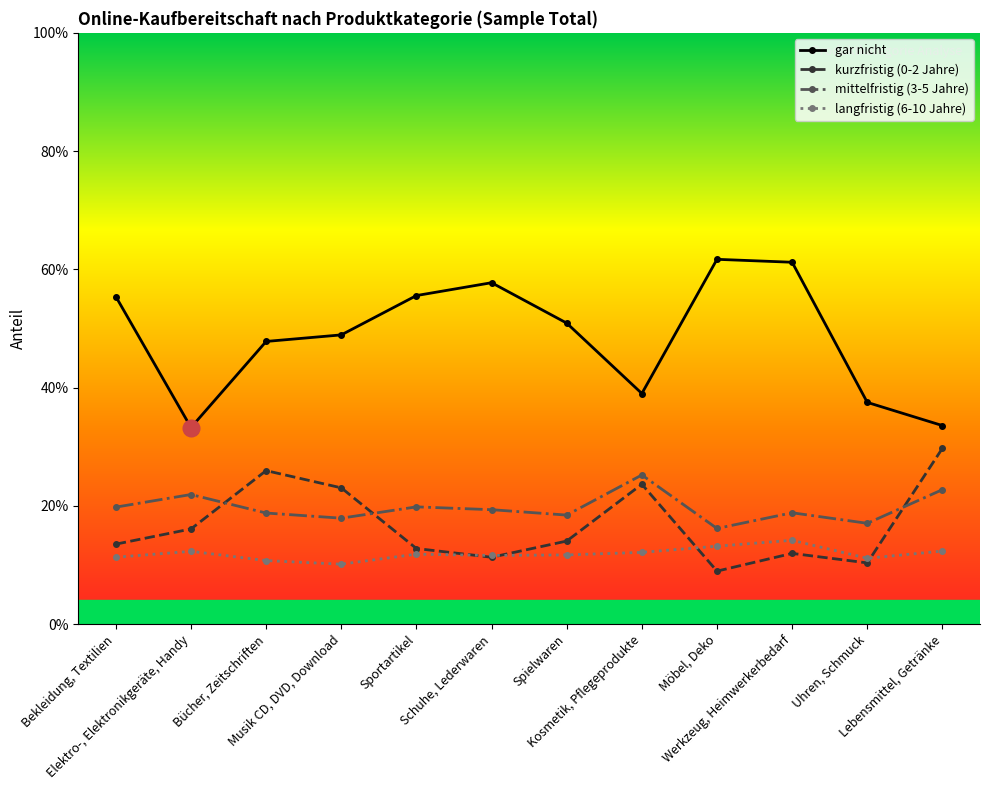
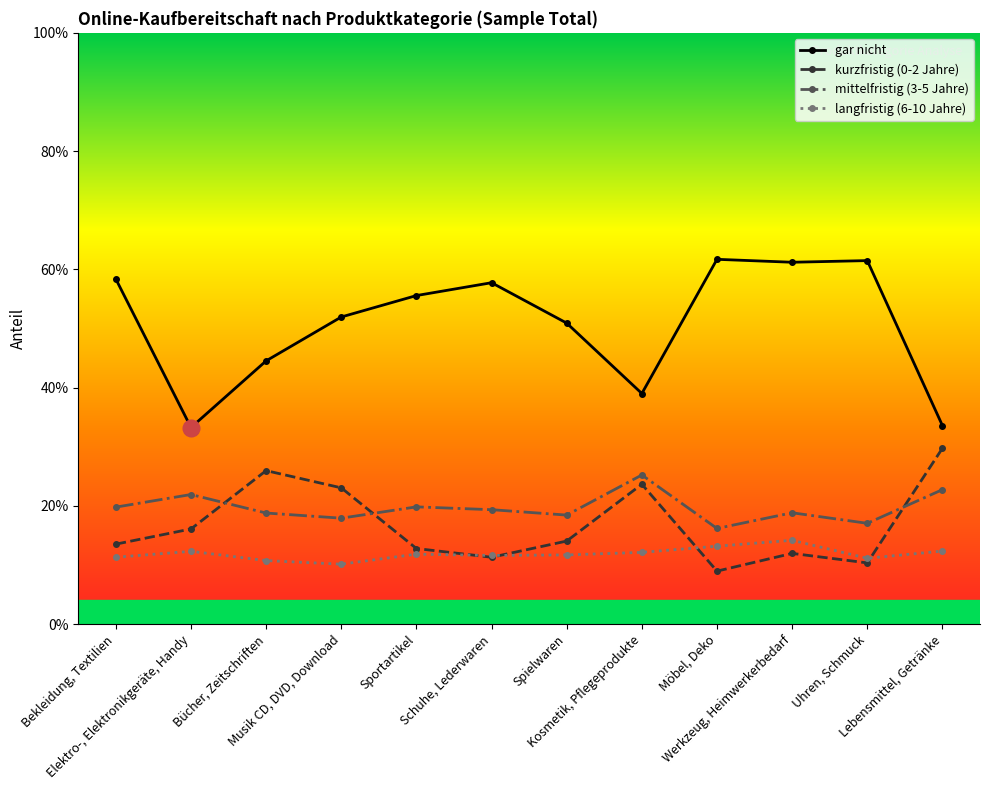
gar nicht, Bekleidung, Textilien: 55% -> 58%
gar nicht, Bücher, Zeitschriften: 48% -> 45%
gar nicht, Musik CD, DVD, Download: 49% -> 52%
gar nicht, Uhren, Schmuck: 37% -> 61%
